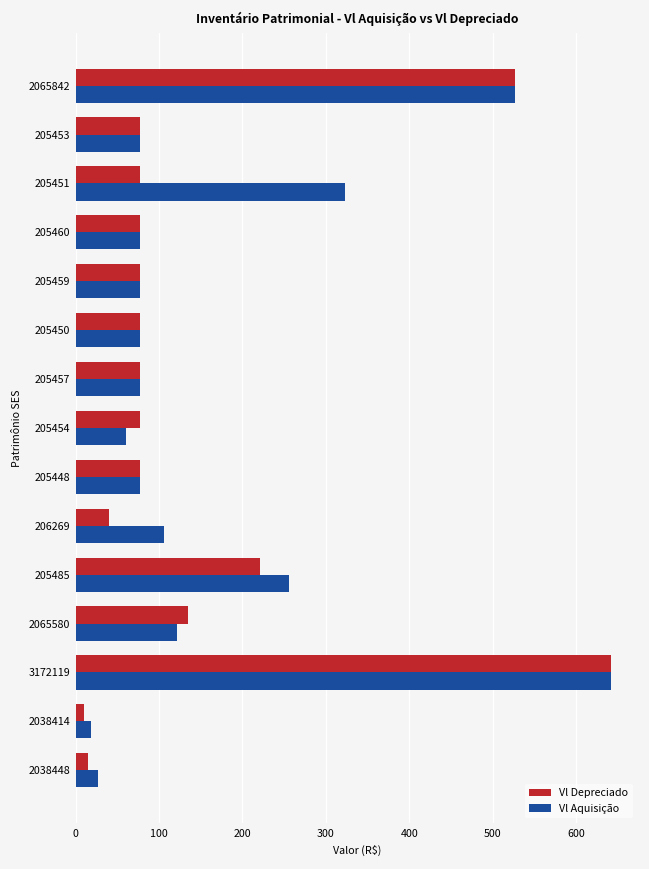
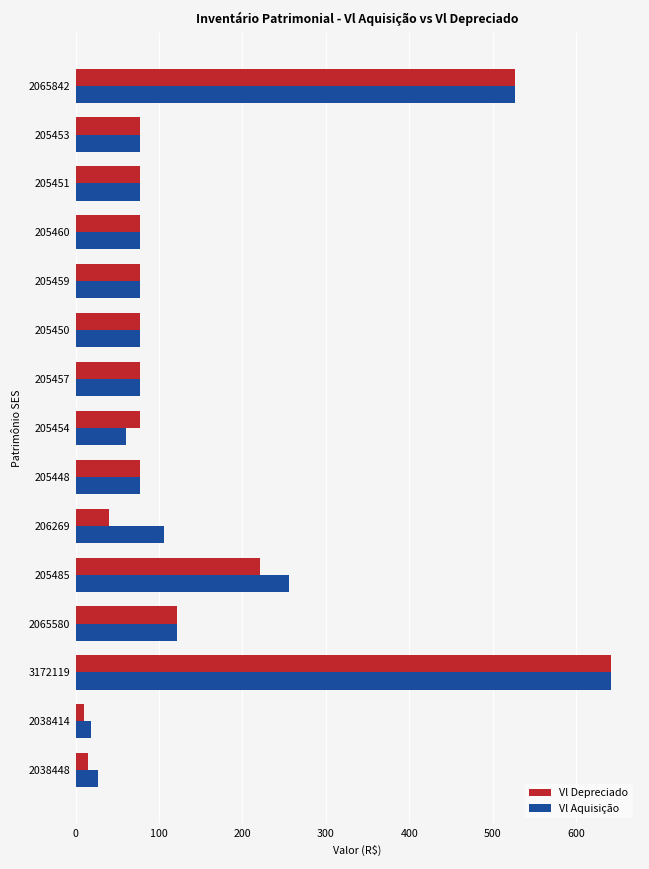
Vl Aquisição, 205451: 320 -> 80
Vl Depreciado, 2065580: 130 -> 120
